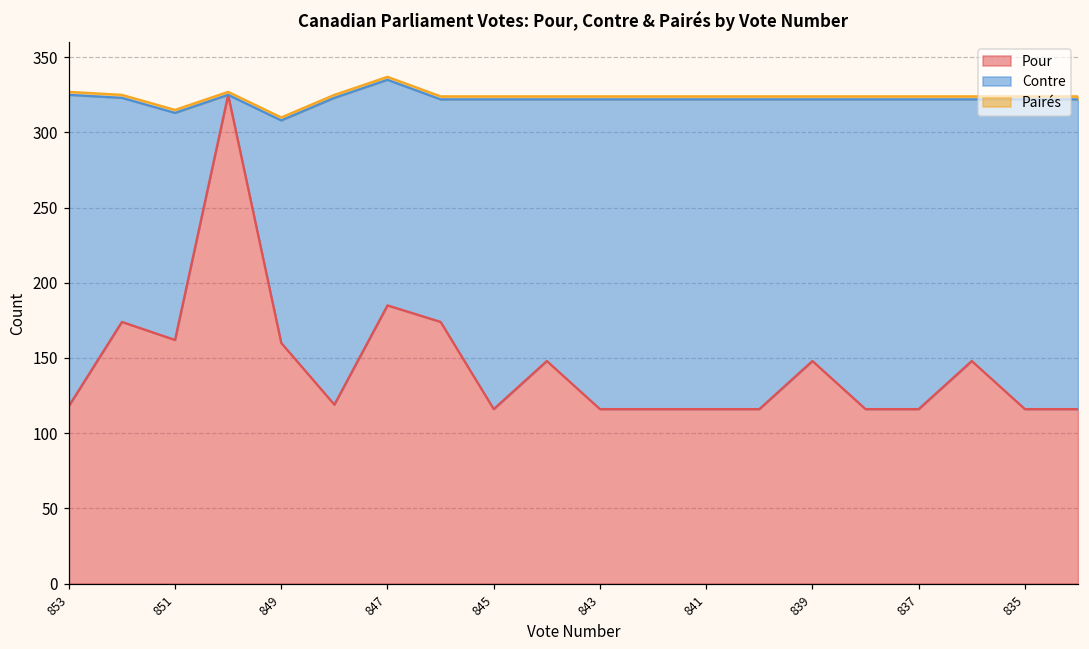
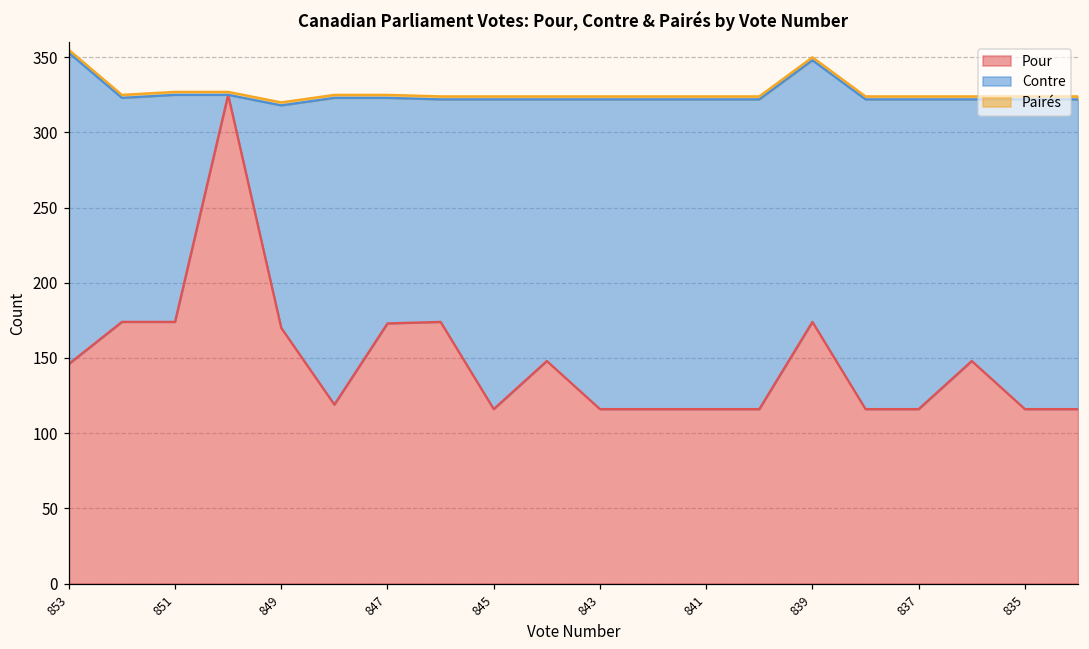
Pour, 853: 118 -> 146
Pour, 851: 162 -> 174
Pour, 849: 160 -> 170
Pour, 847: 185 -> 173
Pour, 839: 148 -> 174
